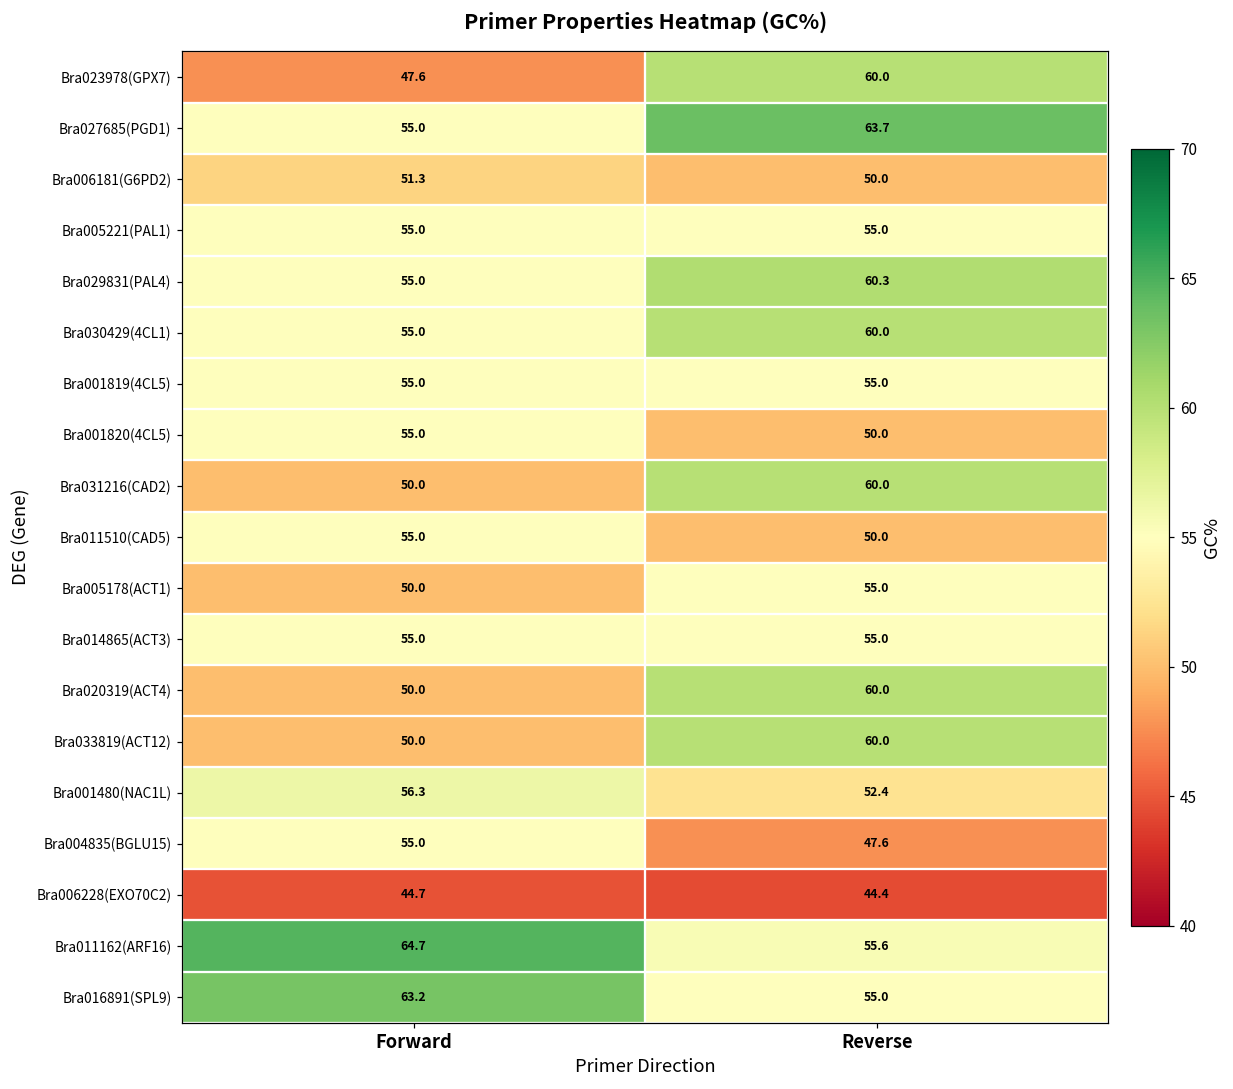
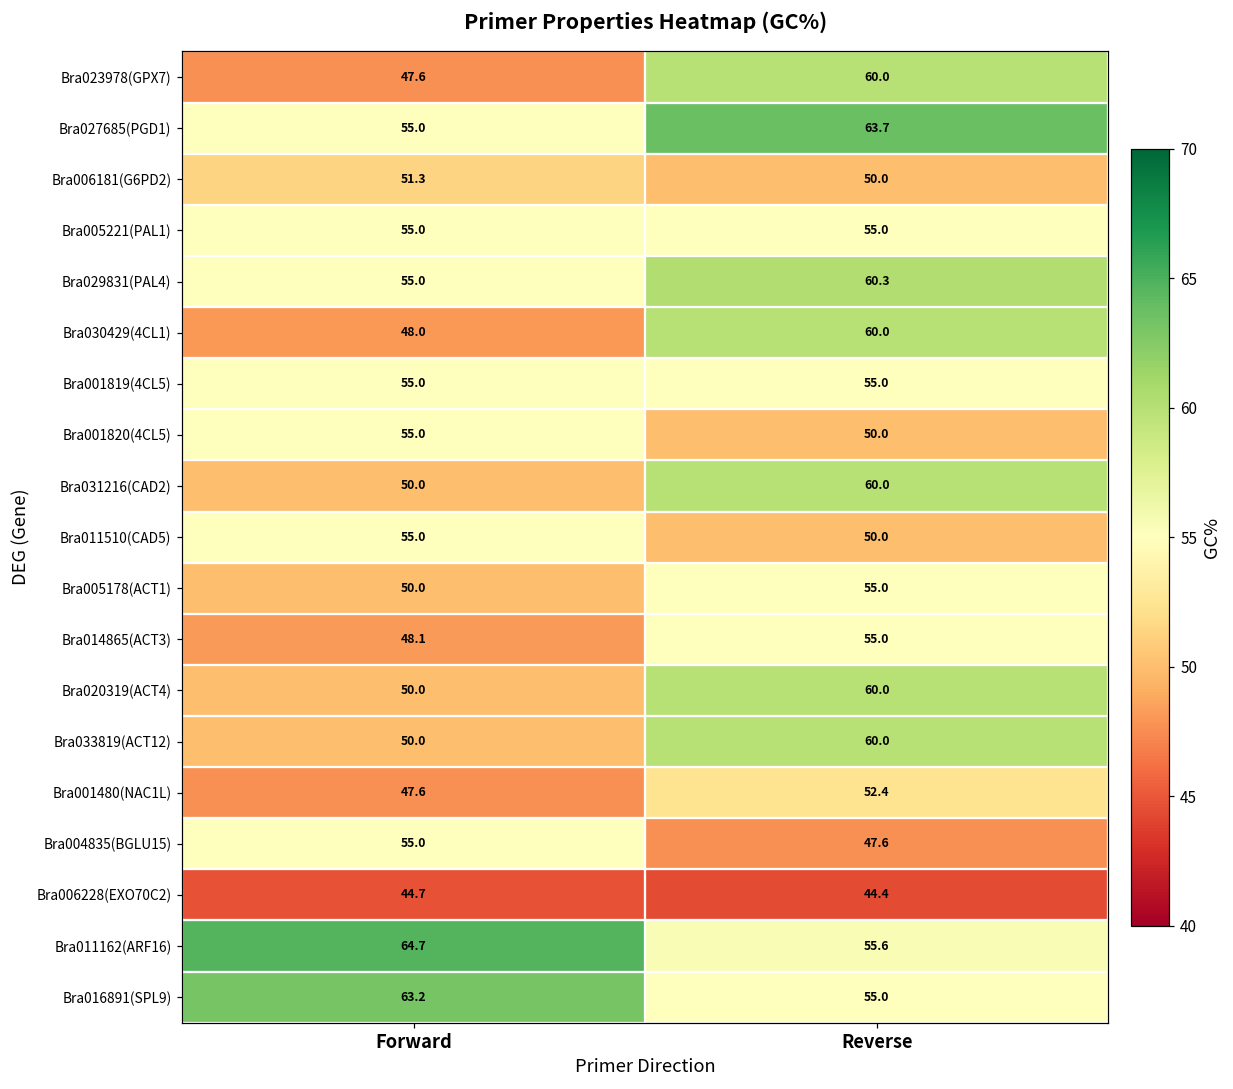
Bra030429(4CL1), Forward: 55.0 -> 48.0
Bra014865(ACT3), Forward: 55.0 -> 48.1
Bra001480(NAC1L), Forward: 56.3 -> 47.6
